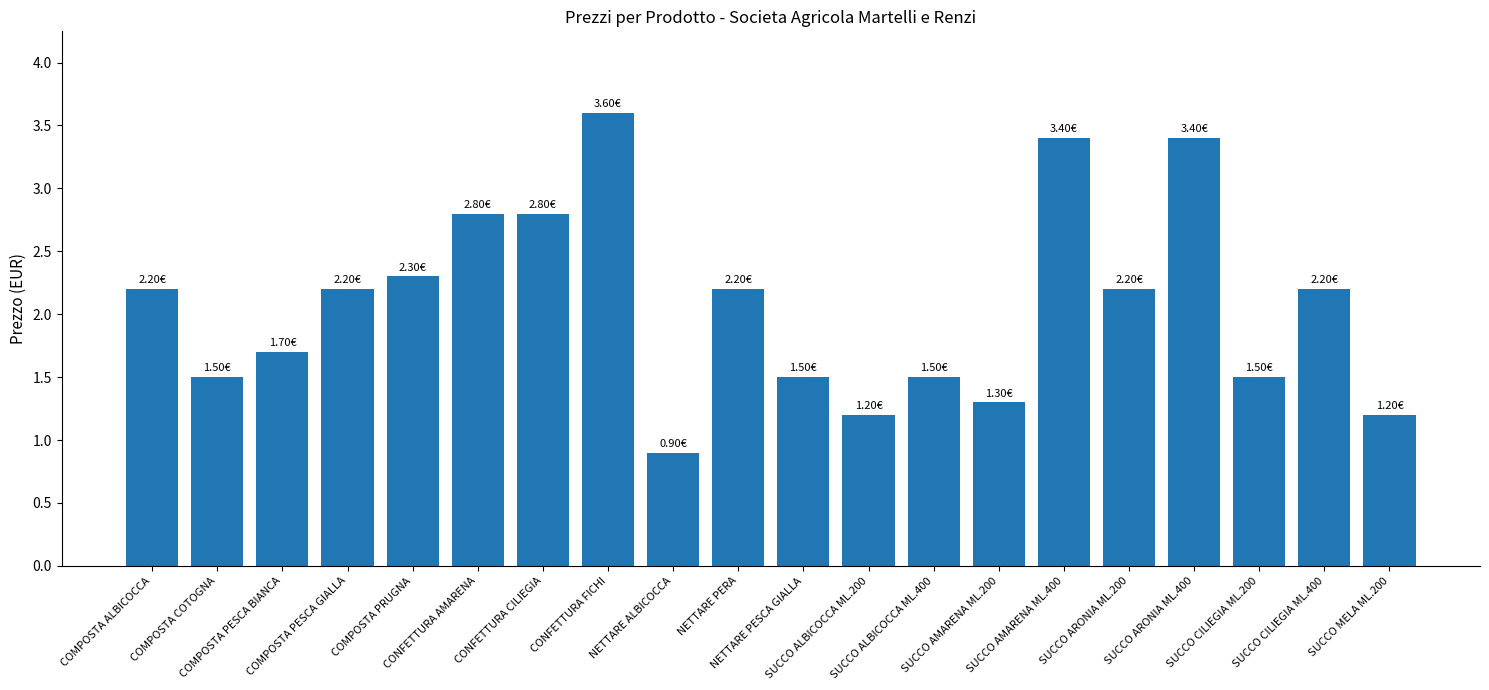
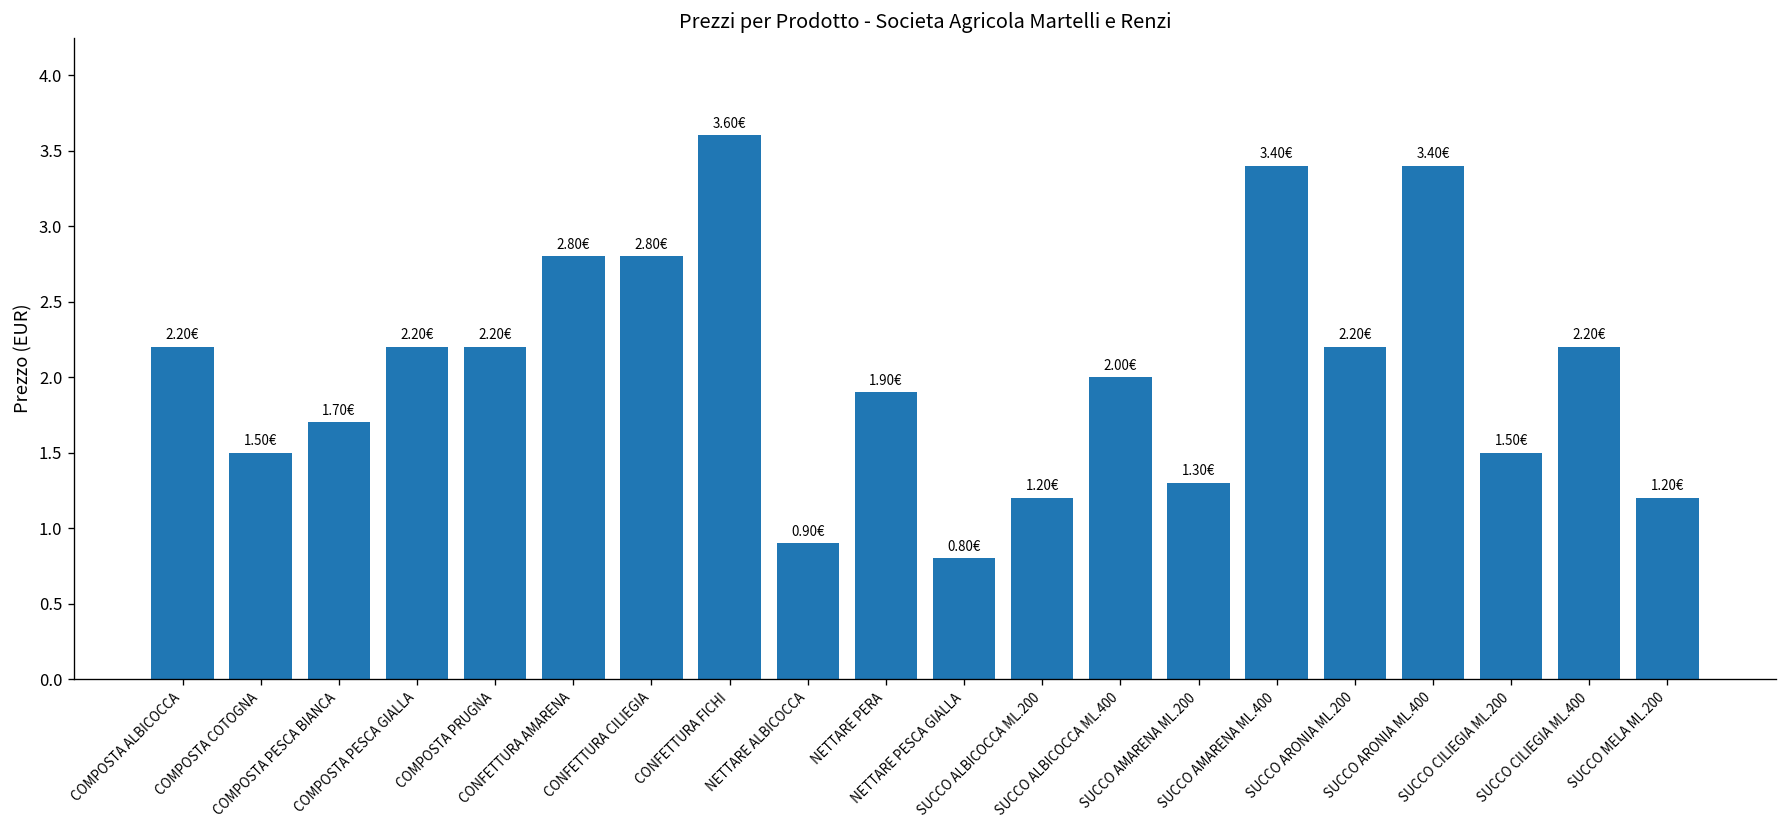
COMPOSTA PRUGNA: 2.30€ -> 2.20€
NETTARE PERA: 2.20€ -> 1.90€
NETTARE PESCA GIALLA: 1.50€ -> 0.80€
SUCCO ALBICOCCA ML.400: 1.50€ -> 2.00€
